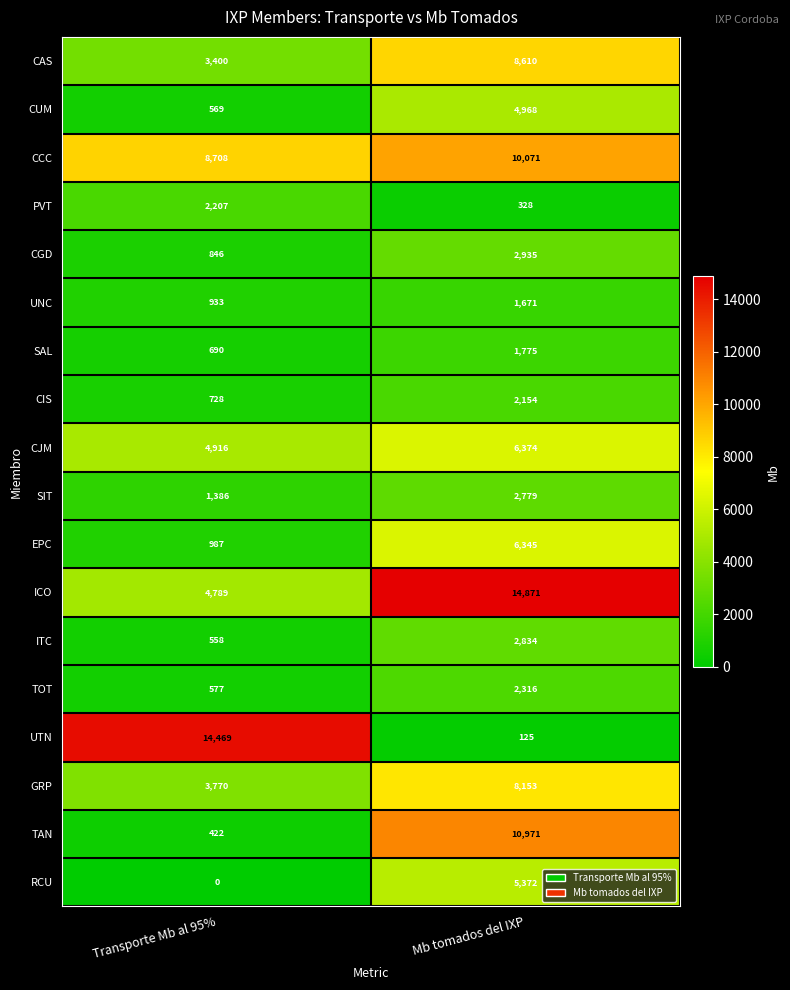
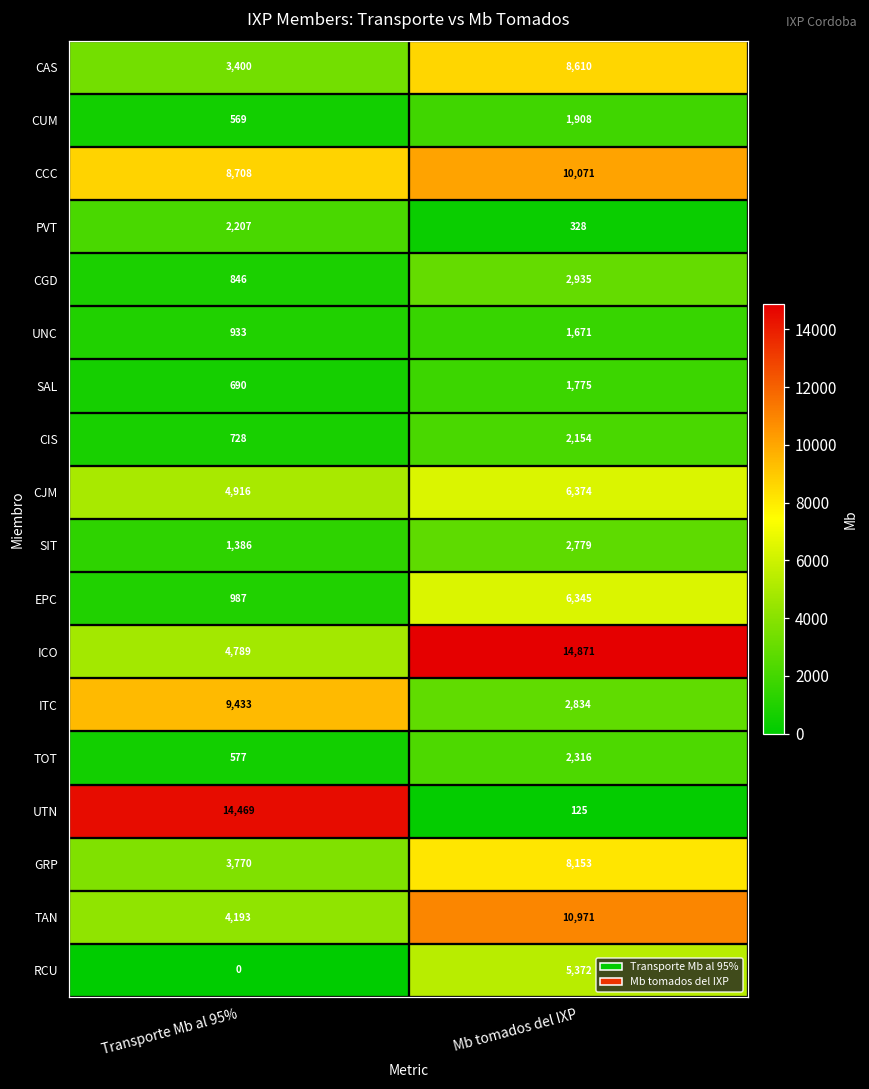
CUM, Mb tomados del IXP: 4,968 -> 1,908
ITC, Transporte Mb al 95%: 558 -> 9,433
TAN, Transporte Mb al 95%: 422 -> 4,193
